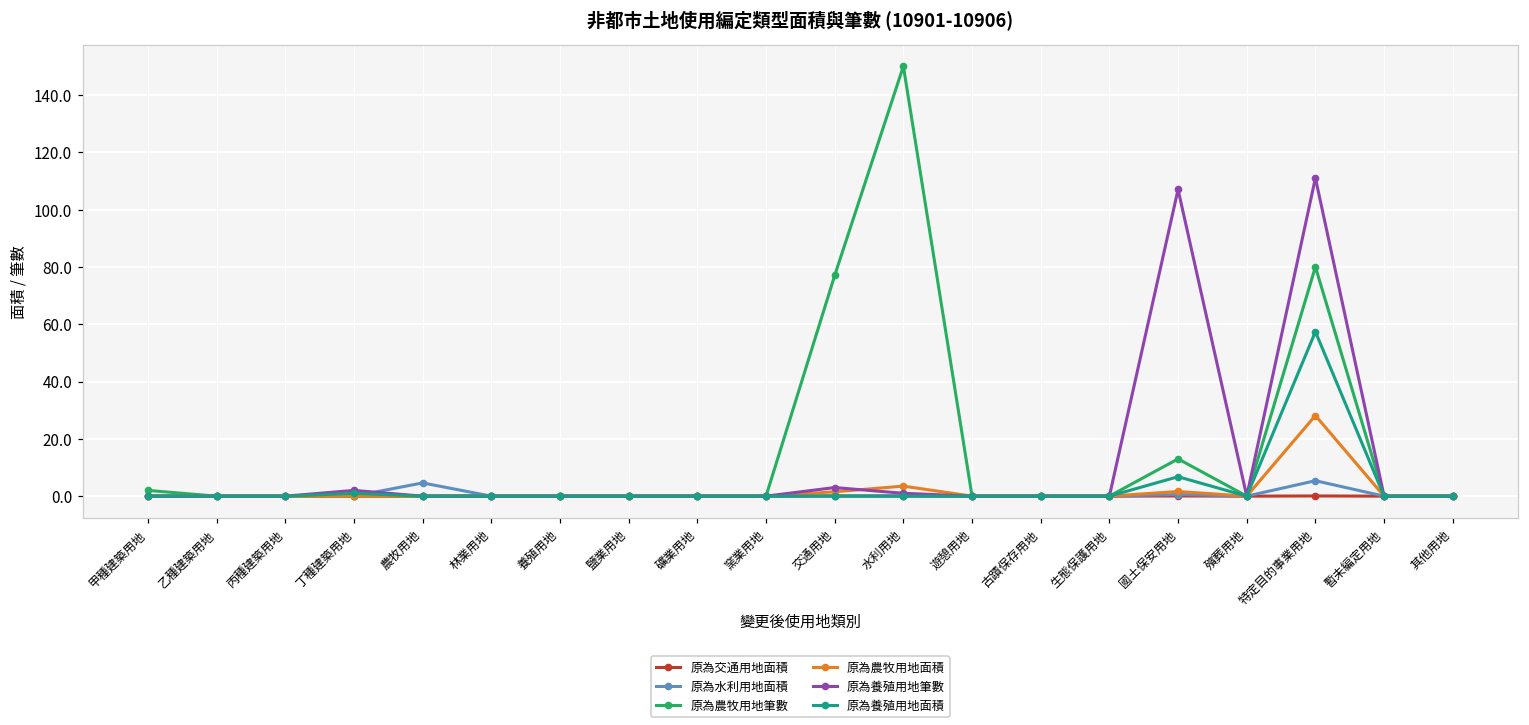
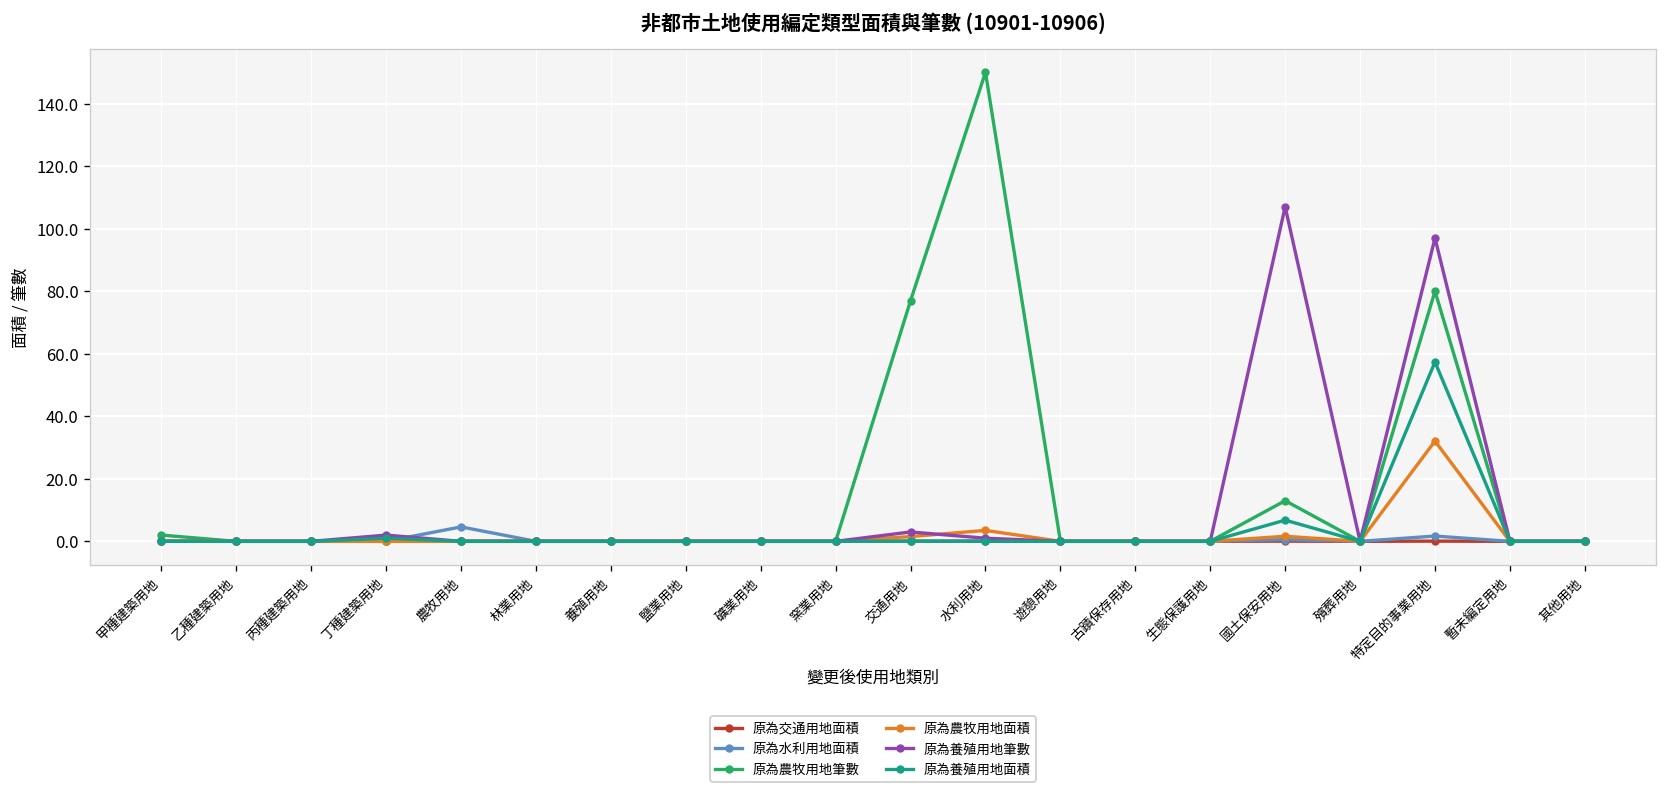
原為水利用地面積, 特定目的事業用地: 5 -> 2
原為農牧用地面積, 特定目的事業用地: 28 -> 32
原為養殖用地筆數, 特定目的事業用地: 111 -> 97
